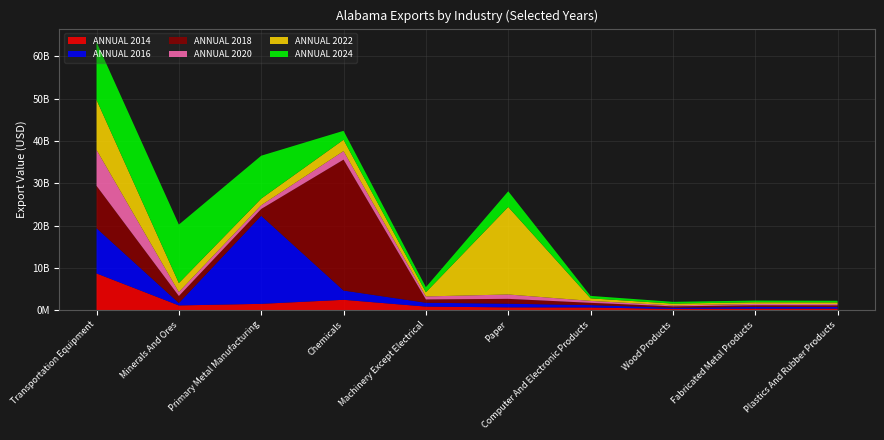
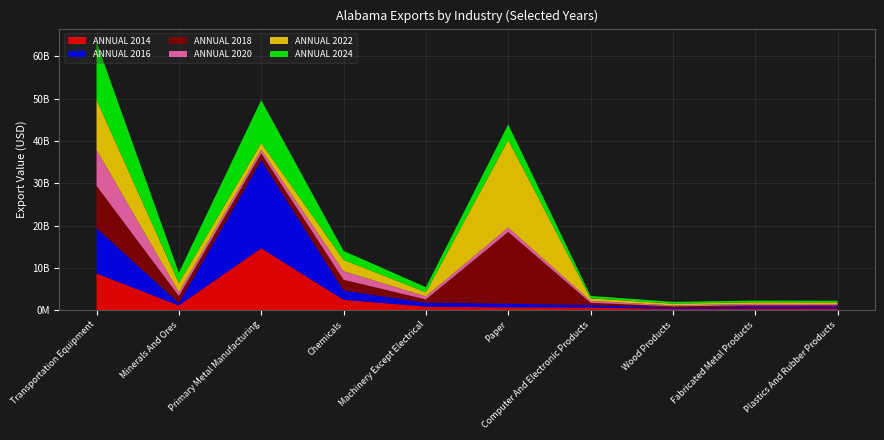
ANNUAL 2024, Minerals And Ores: 14000000000 -> 2000000000
ANNUAL 2014, Primary Metal Manufacturing: 2000000000 -> 15000000000
ANNUAL 2018, Chemicals: 31000000000 -> 3000000000
ANNUAL 2018, Paper: 1000000000 -> 17000000000
